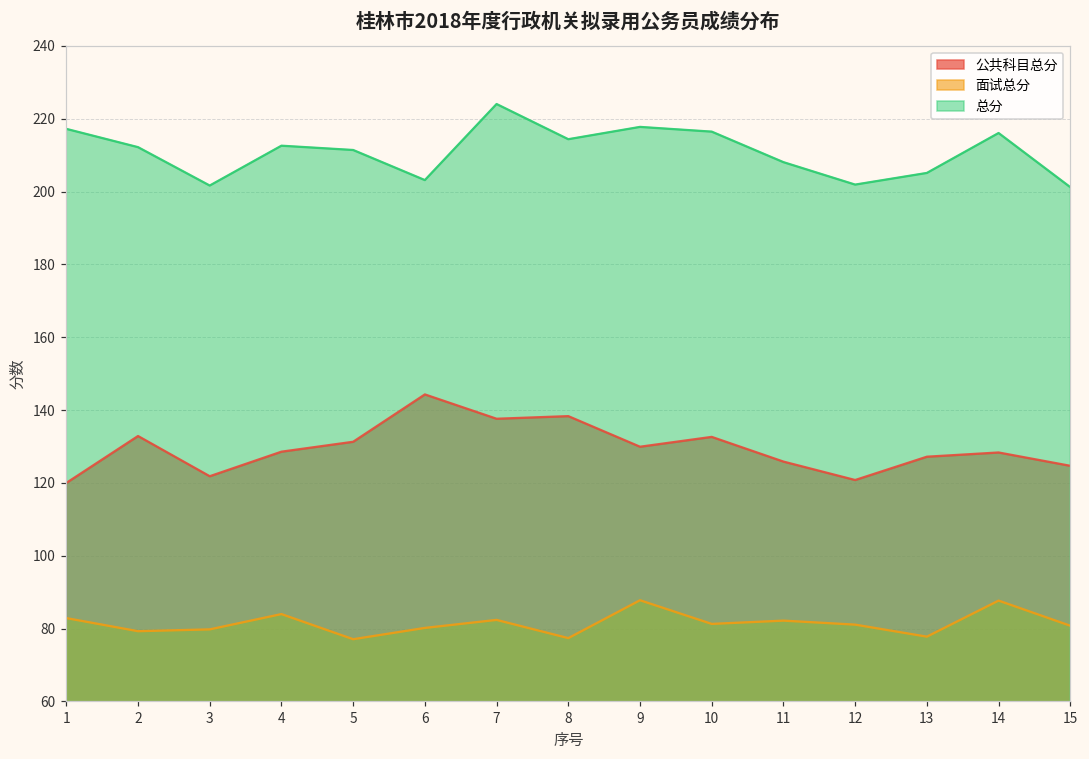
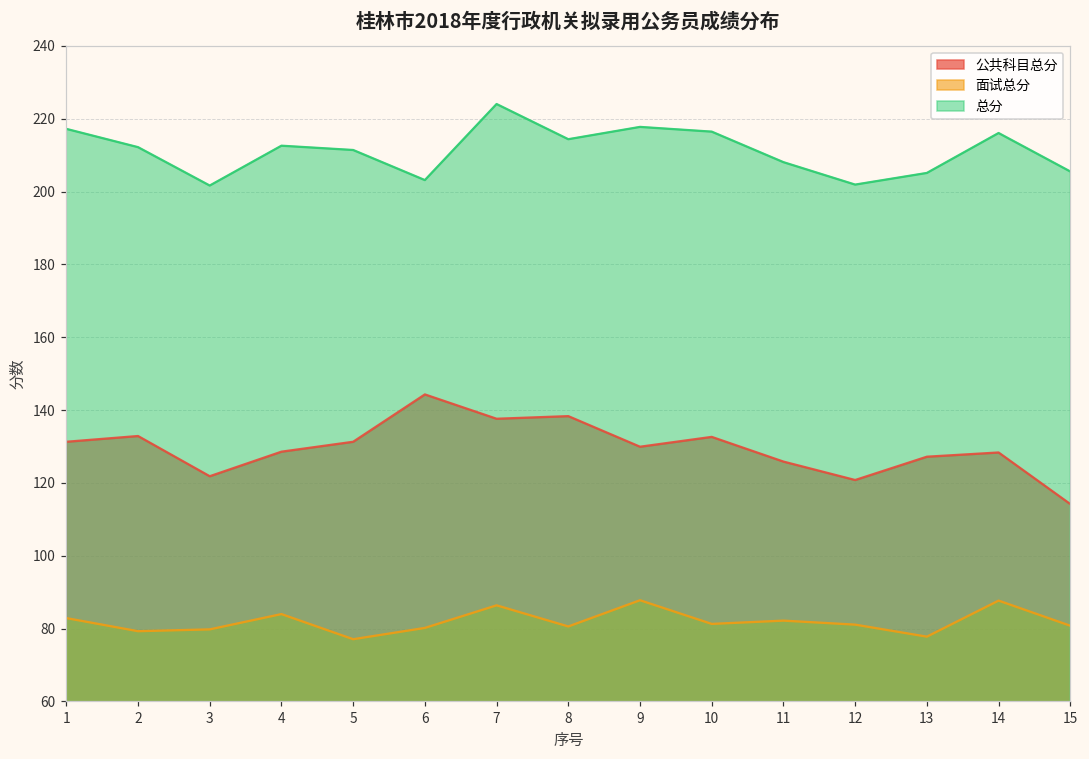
公共科目总分, 1: 120 -> 131
面试总分, 7: 82 -> 86
面试总分, 8: 77 -> 81
公共科目总分, 15: 125 -> 114
总分, 15: 201 -> 206
